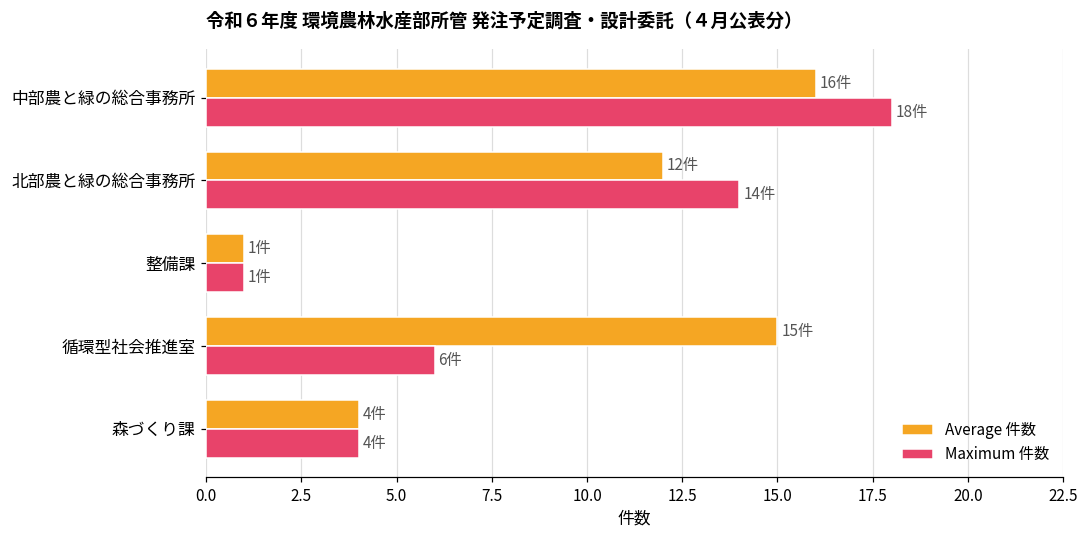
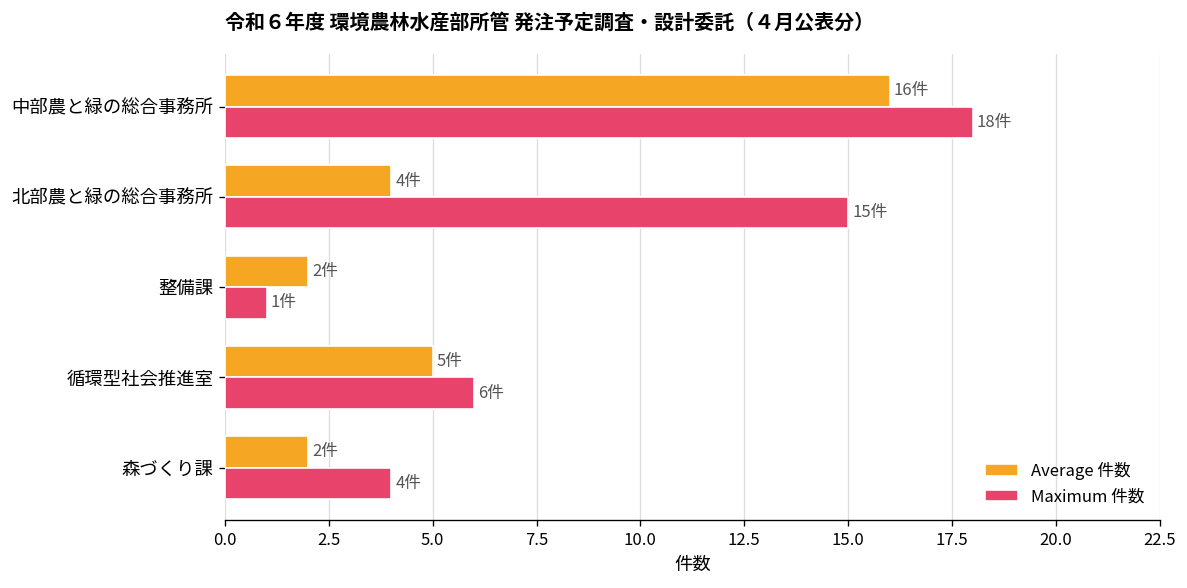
Average 件数, 北部農と緑の総合事務所: 12件 -> 4件
Maximum 件数, 北部農と緑の総合事務所: 14件 -> 15件
Average 件数, 整備課: 1件 -> 2件
Average 件数, 循環型社会推進室: 15件 -> 5件
Average 件数, 森づくり課: 4件 -> 2件
